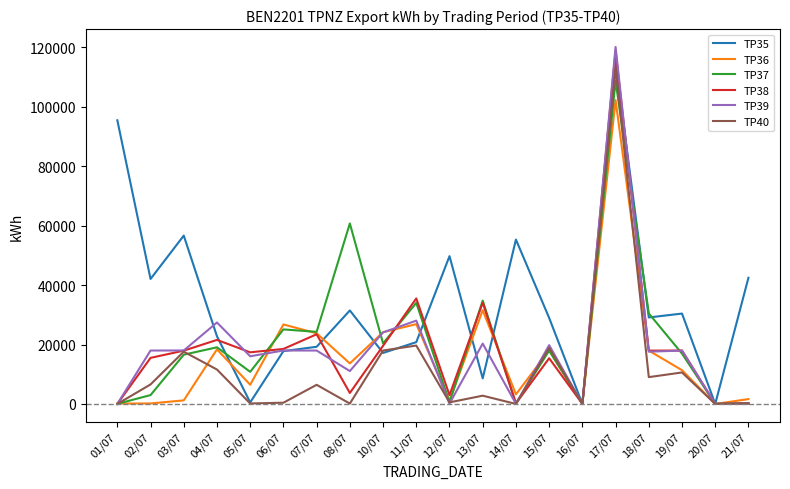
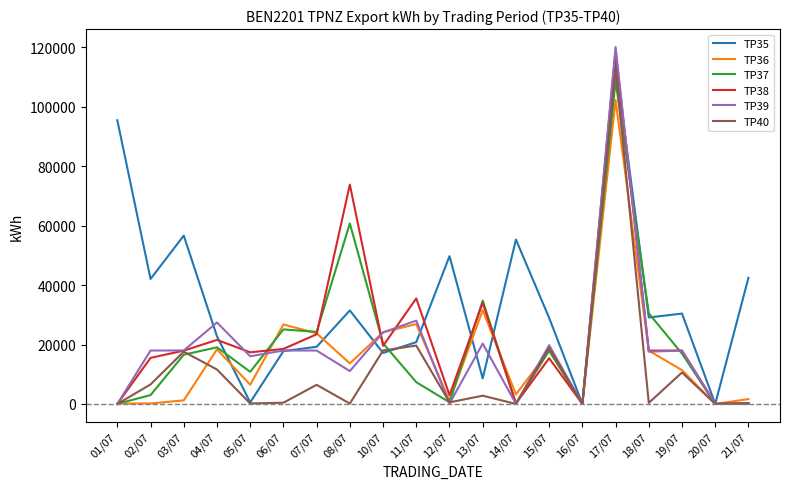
TP38, 08/07: 4000 -> 74000
TP37, 11/07: 34000 -> 7000
TP40, 18/07: 9000 -> 0
